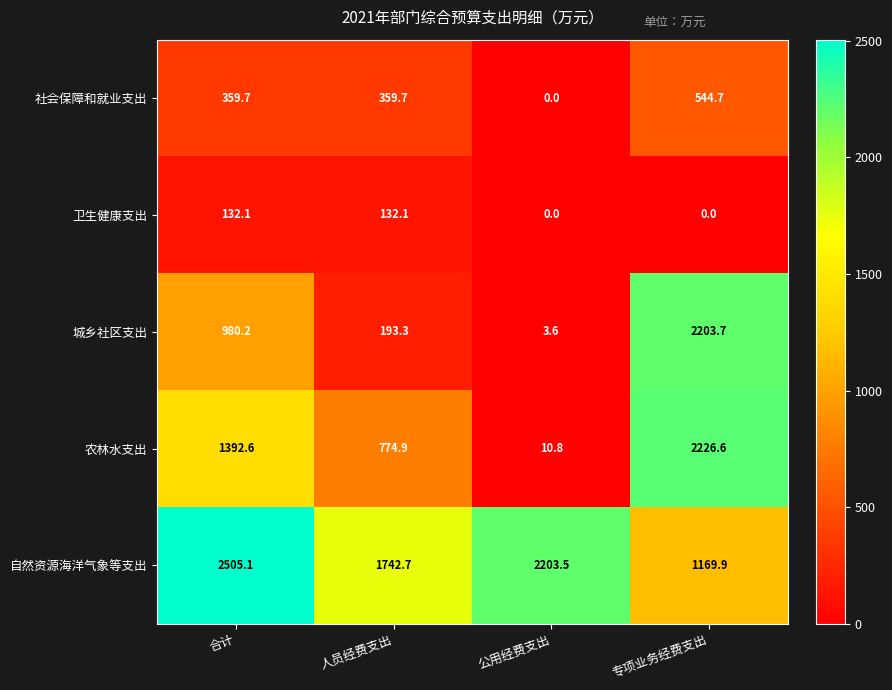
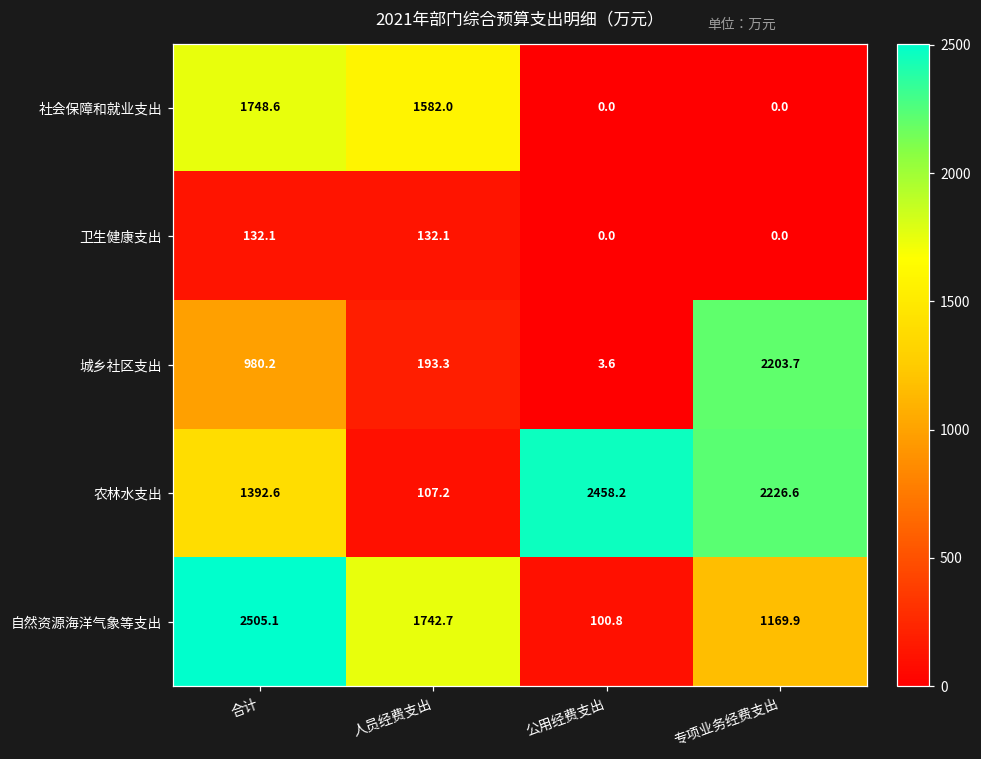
社会保障和就业支出, 合计: 359.7 -> 1748.6
社会保障和就业支出, 人员经费支出: 359.7 -> 1582.0
社会保障和就业支出, 专项业务经费支出: 544.7 -> 0.0
农林水支出, 人员经费支出: 774.9 -> 107.2
农林水支出, 公用经费支出: 10.8 -> 2458.2
自然资源海洋气象等支出, 公用经费支出: 2203.5 -> 100.8
